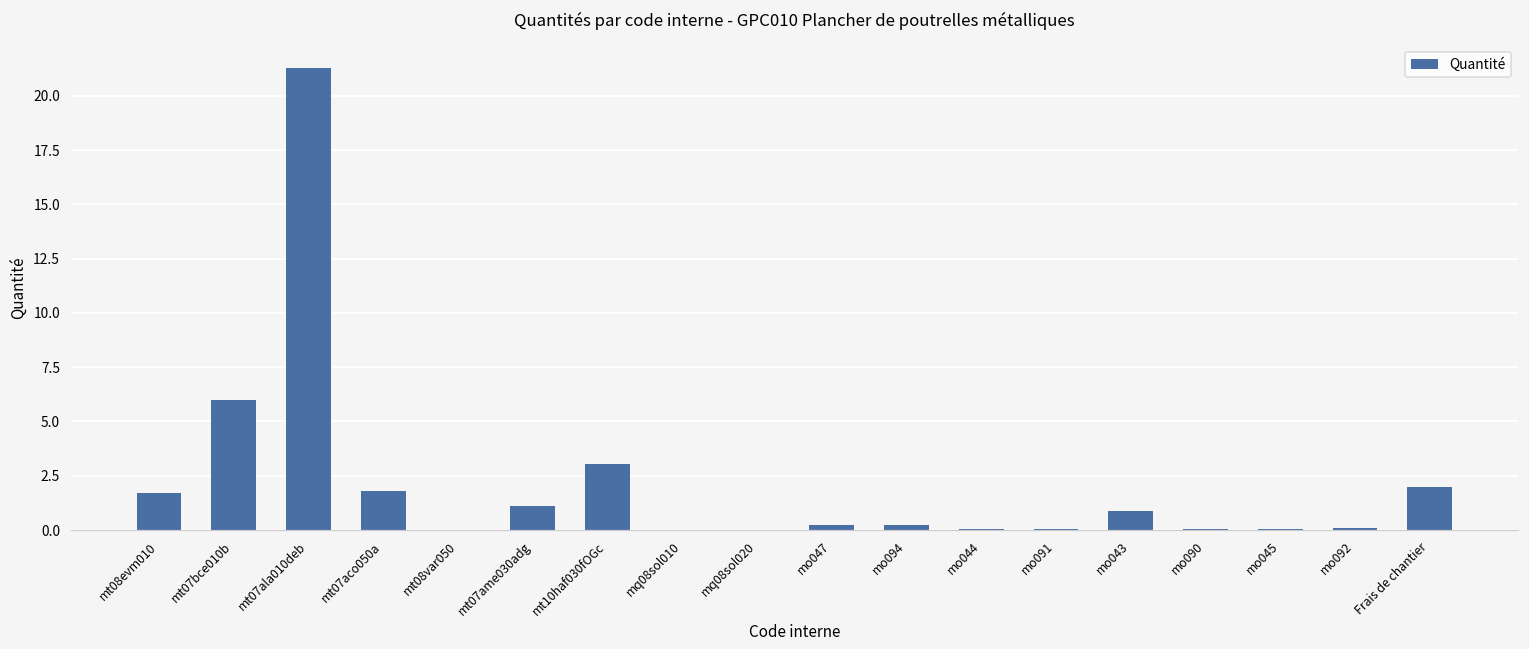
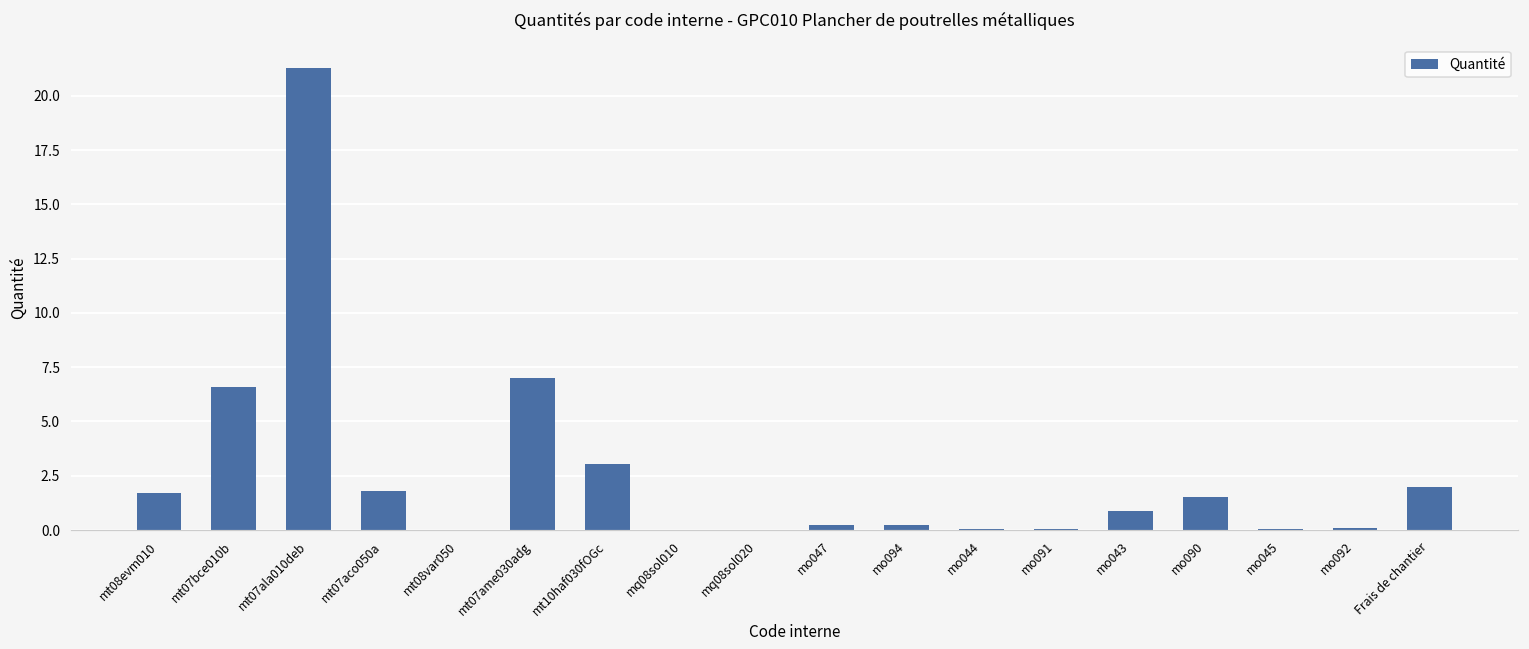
mt07bce010b: 6.0 -> 6.6
mt07ame030adg: 1.1 -> 7.0
mo090: 0.0 -> 1.5
